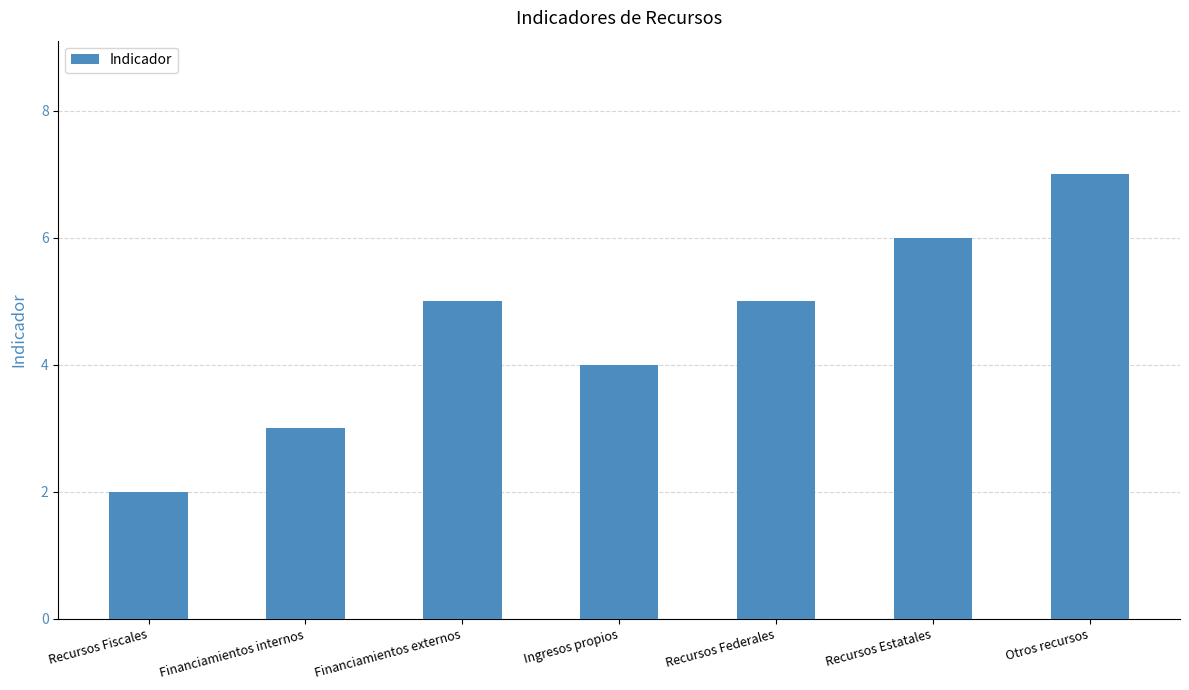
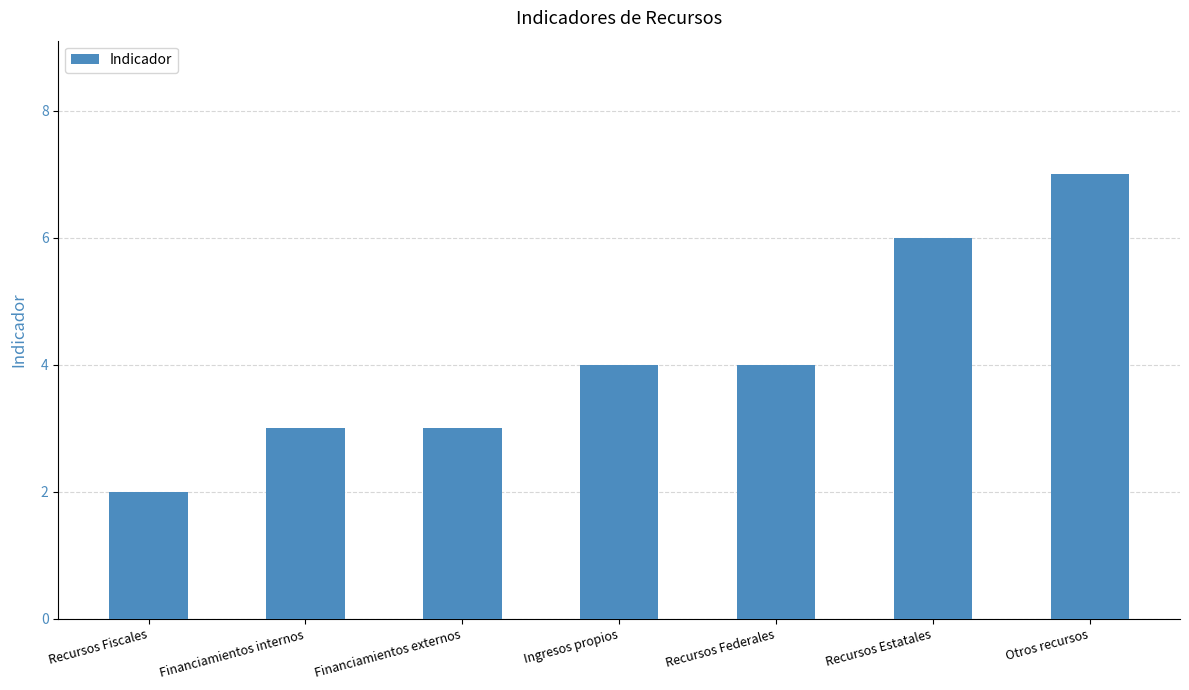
Financiamientos externos: 5 -> 3
Recursos Federales: 5 -> 4
